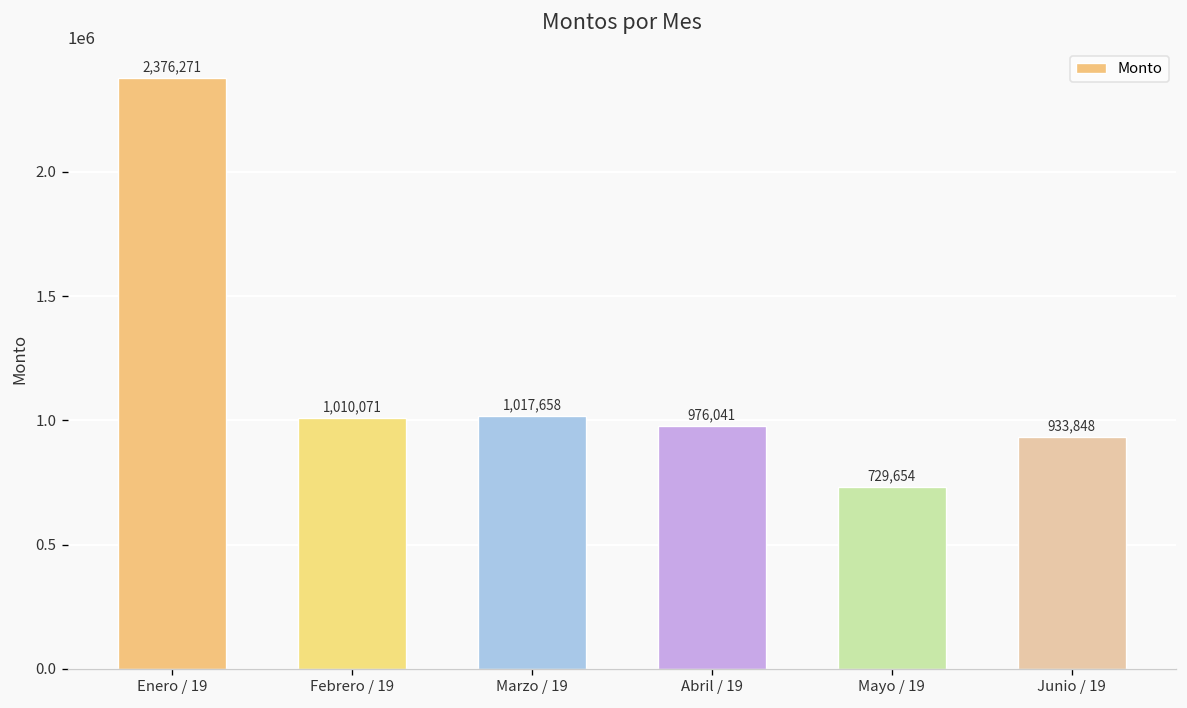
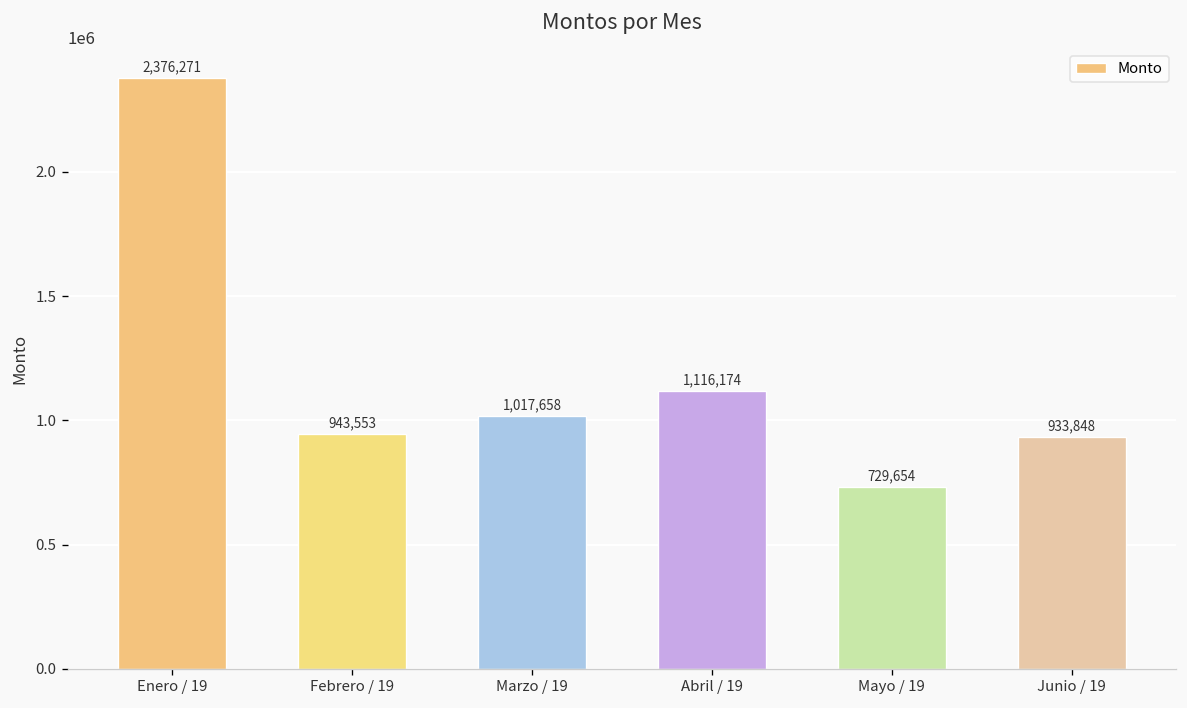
Febrero / 19: 1,010,071 -> 943,553
Abril / 19: 976,041 -> 1,116,174
